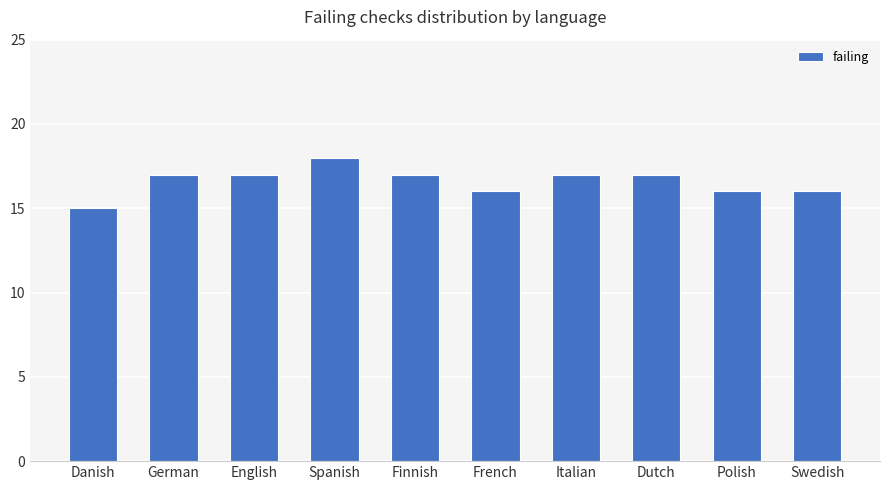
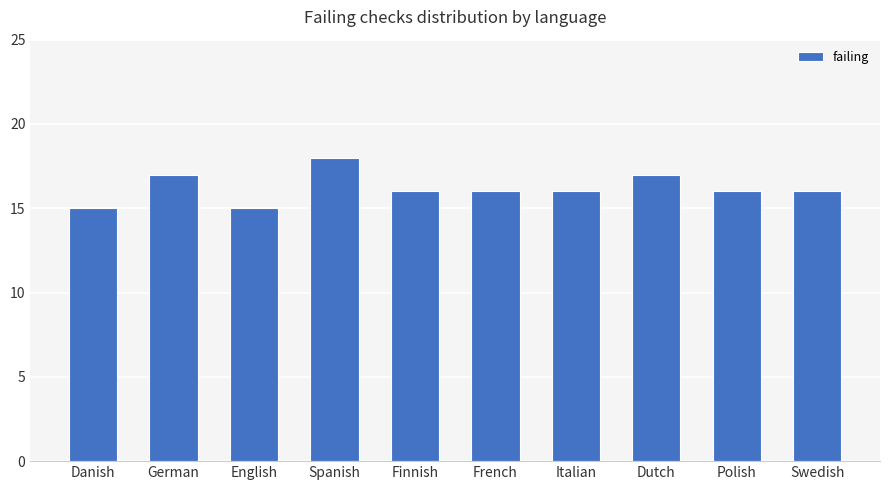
English: 17 -> 15
Finnish: 17 -> 16
Italian: 17 -> 16
